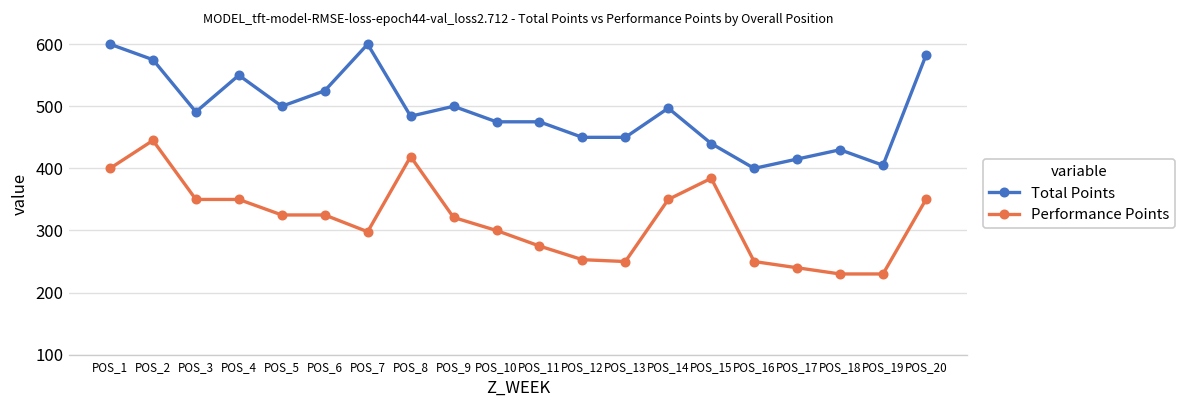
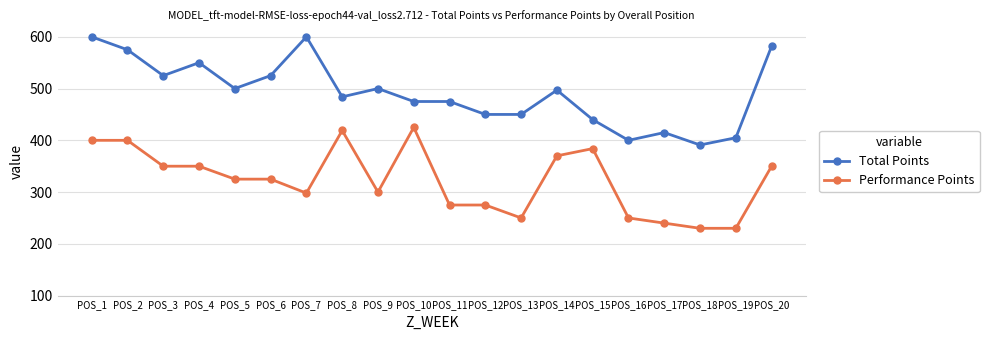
Performance Points, POS_2: 450 -> 400
Total Points, POS_3: 490 -> 530
Performance Points, POS_9: 320 -> 300
Performance Points, POS_10: 300 -> 430
Performance Points, POS_12: 250 -> 280
Performance Points, POS_14: 350 -> 370
Total Points, POS_18: 430 -> 390
